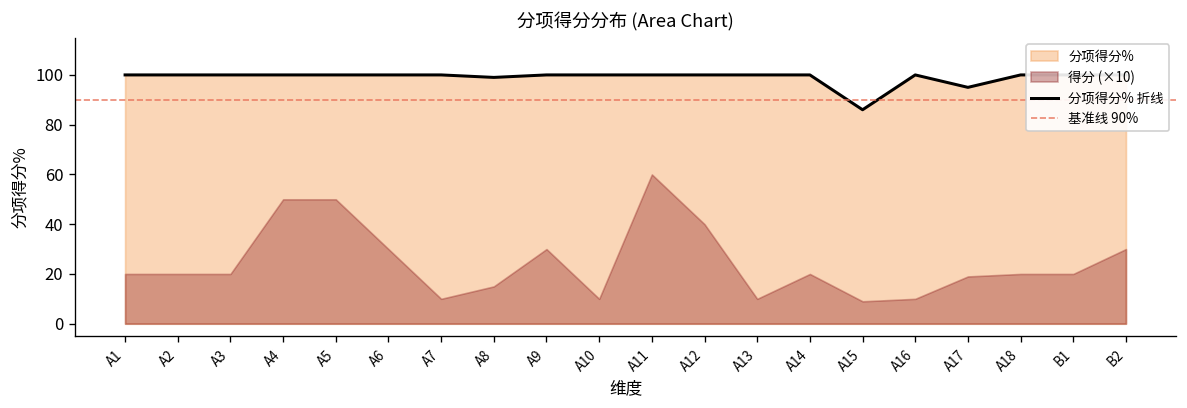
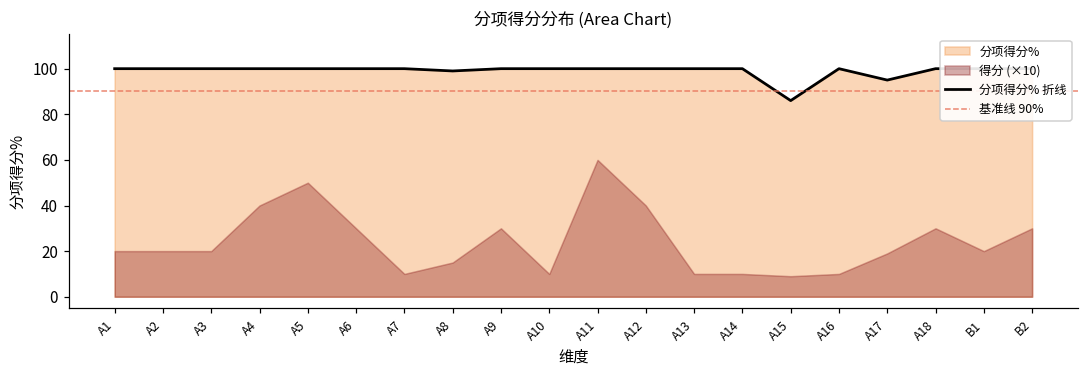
得分 (×10), A4: 50 -> 40
得分 (×10), A14: 20 -> 10
得分 (×10), A18: 20 -> 30
